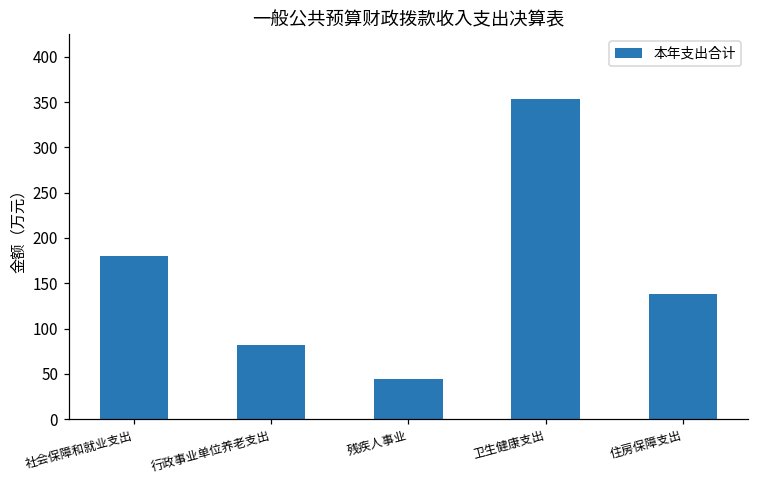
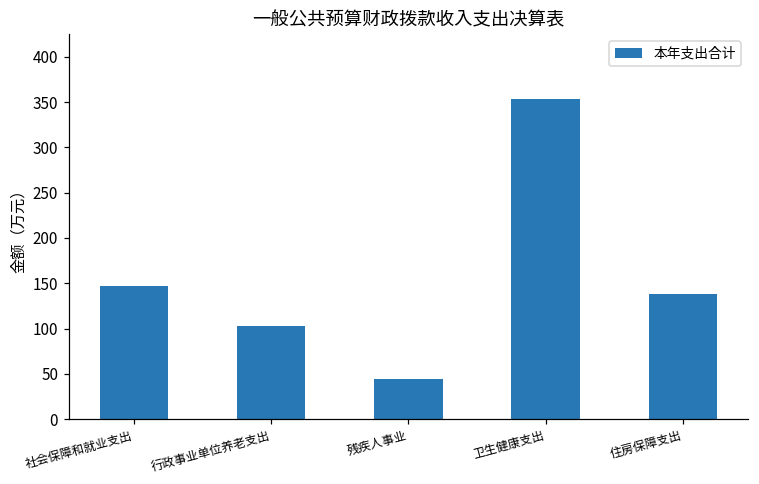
社会保障和就业支出: 180 -> 150
行政事业单位养老支出: 80 -> 100
